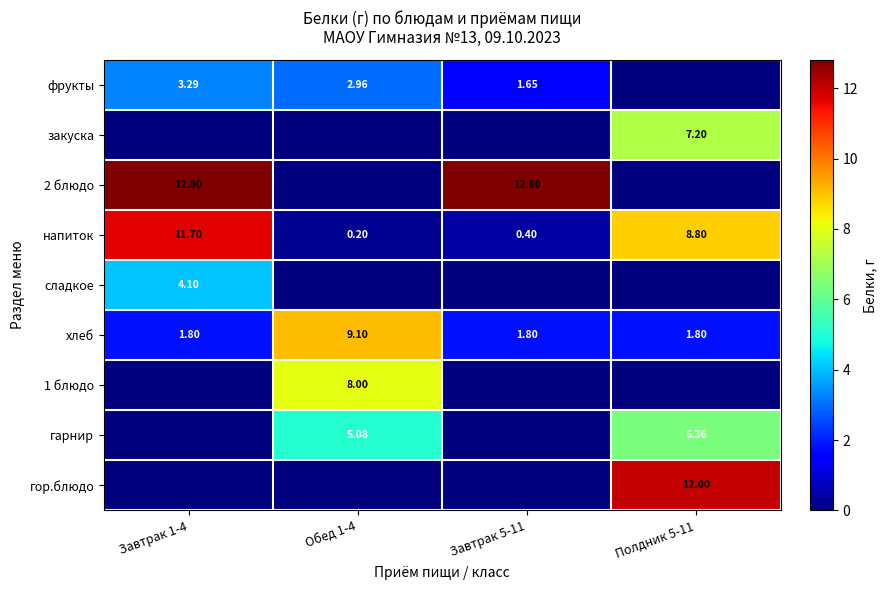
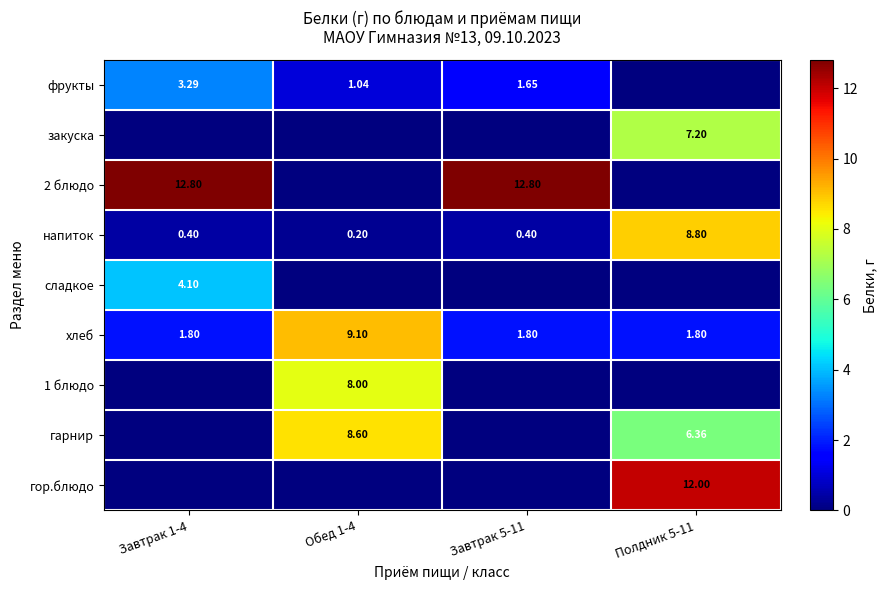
фрукты, Обед 1-4: 2.96 -> 1.04
напиток, Завтрак 1-4: 11.70 -> 0.40
гарнир, Обед 1-4: 5.08 -> 8.60
